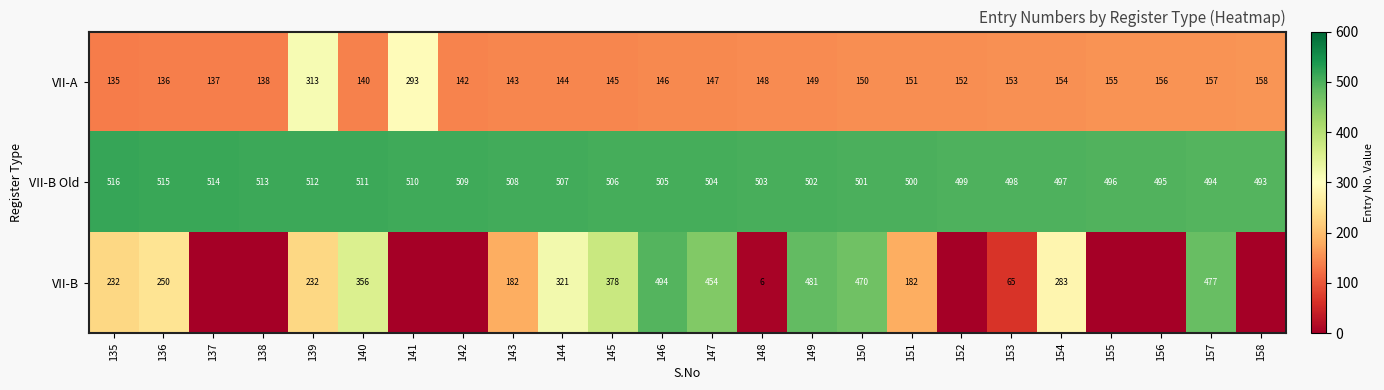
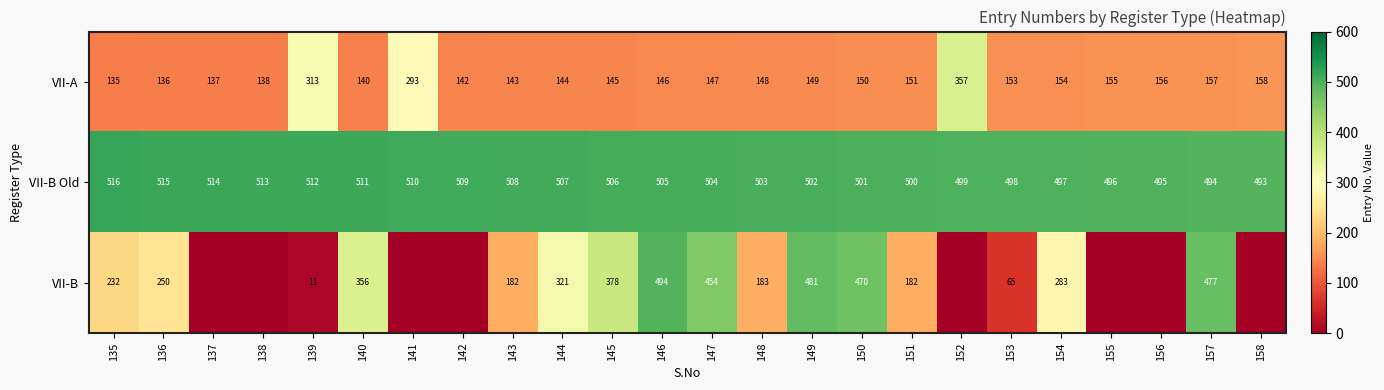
VII-A, 152: 152 -> 357
VII-B, 139: 232 -> 11
VII-B, 148: 6 -> 183
